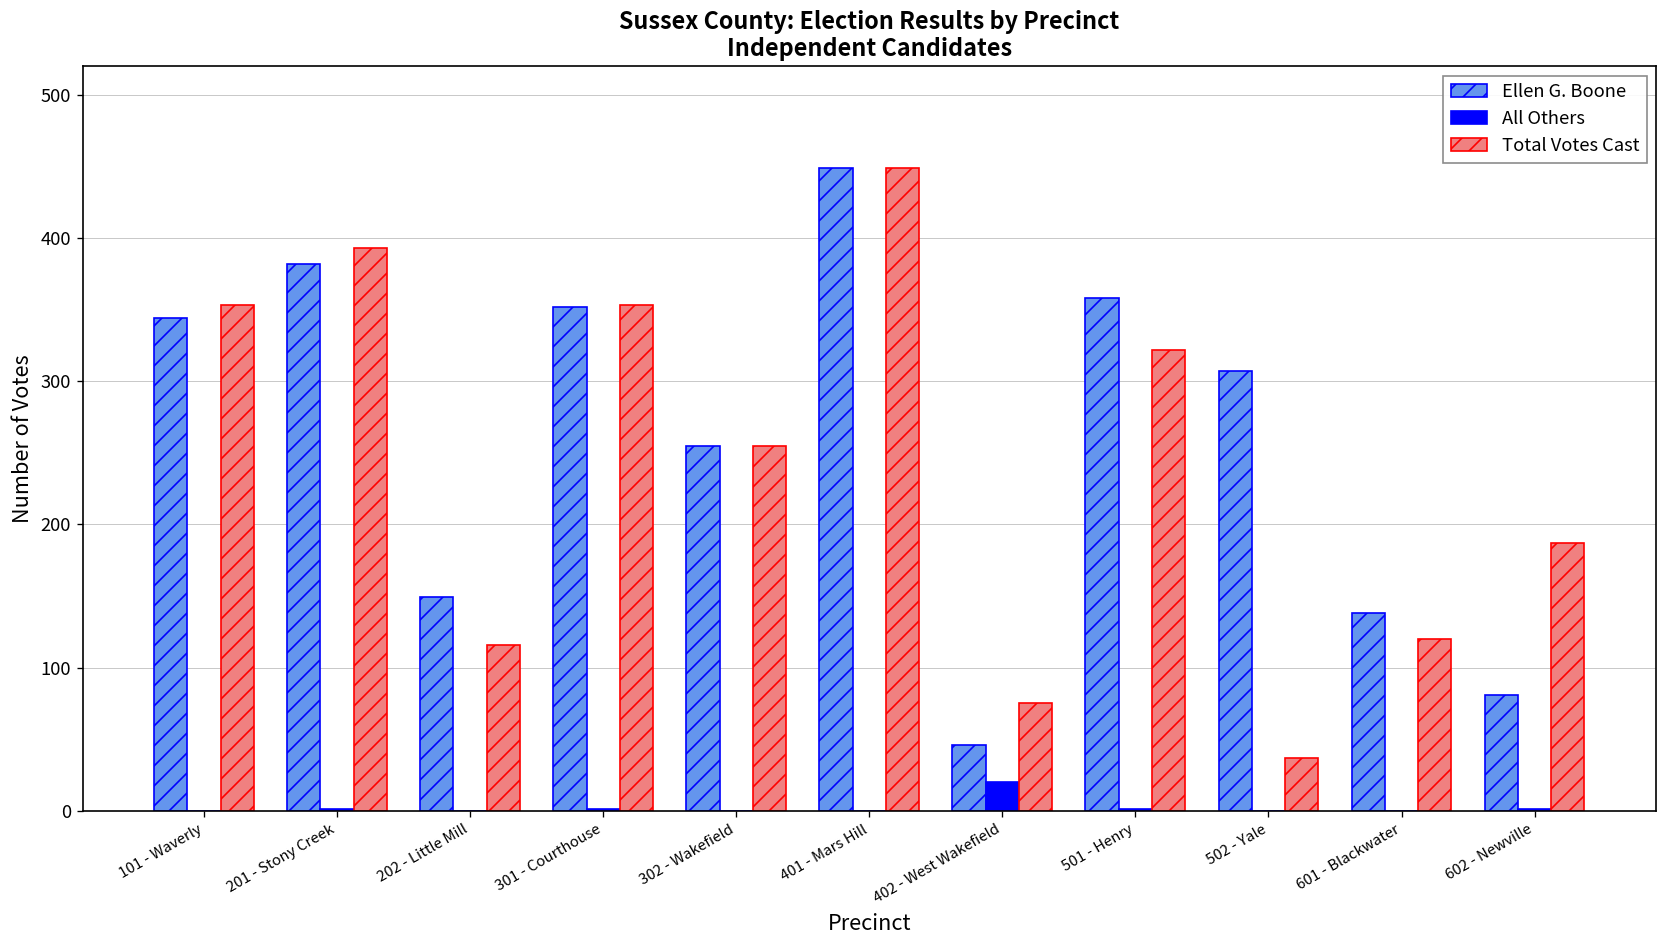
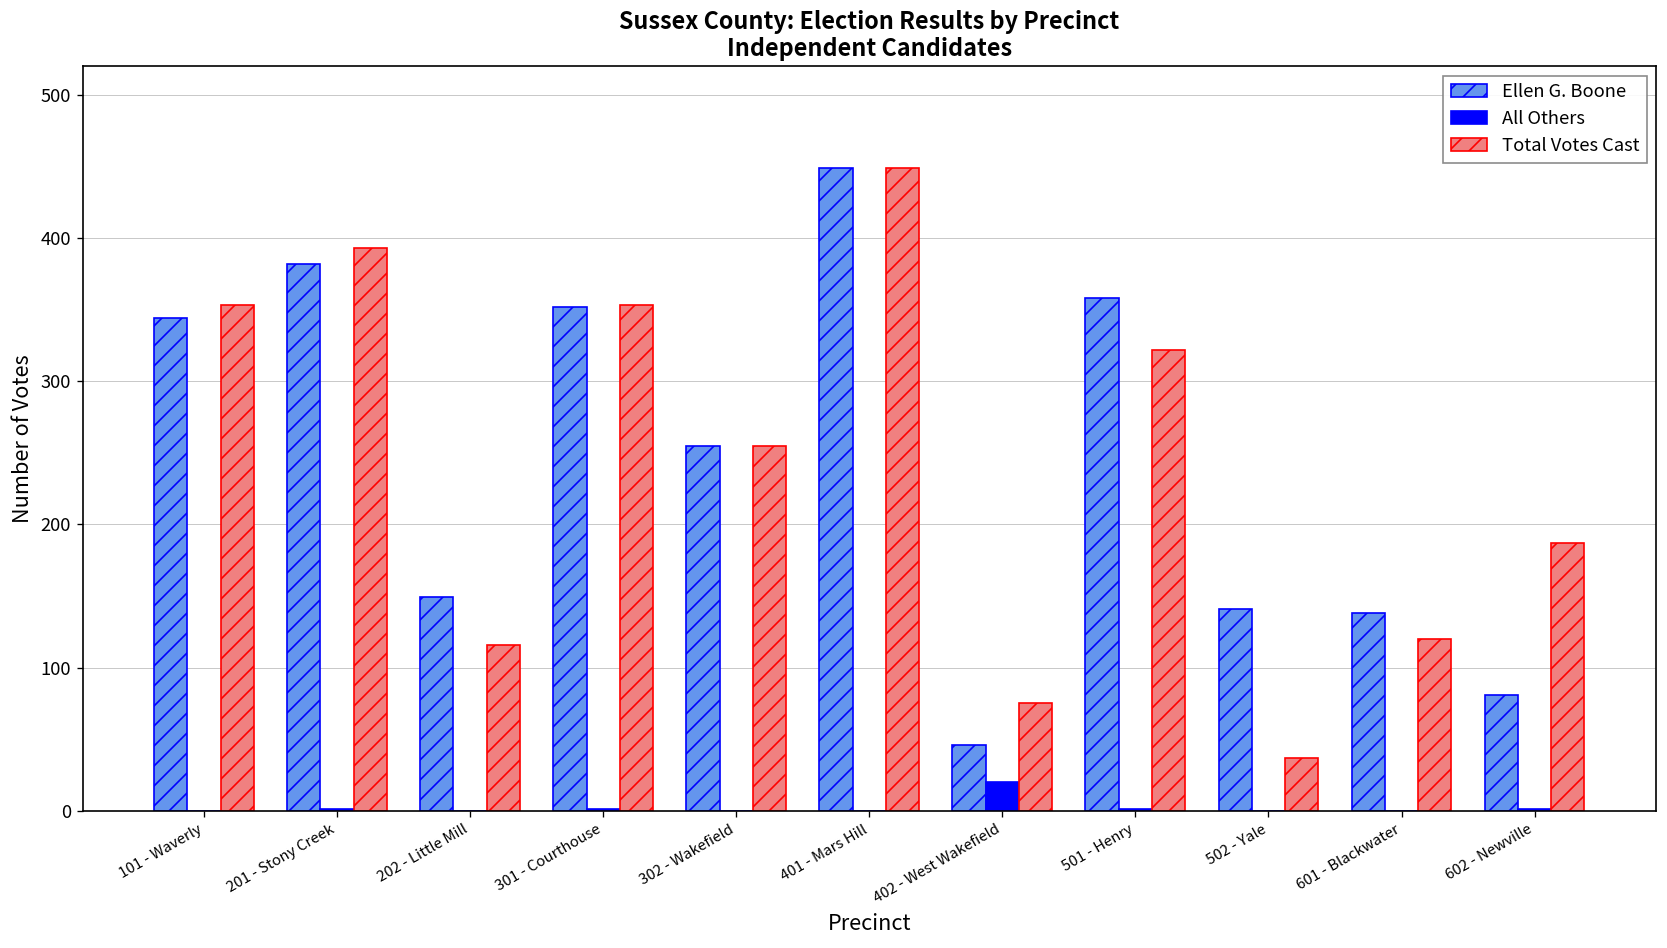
Ellen G. Boone, 502 - Yale: 307 -> 141
